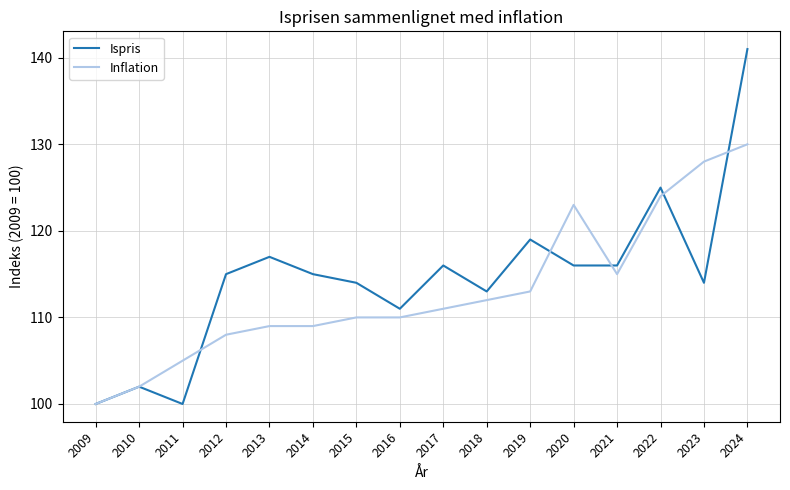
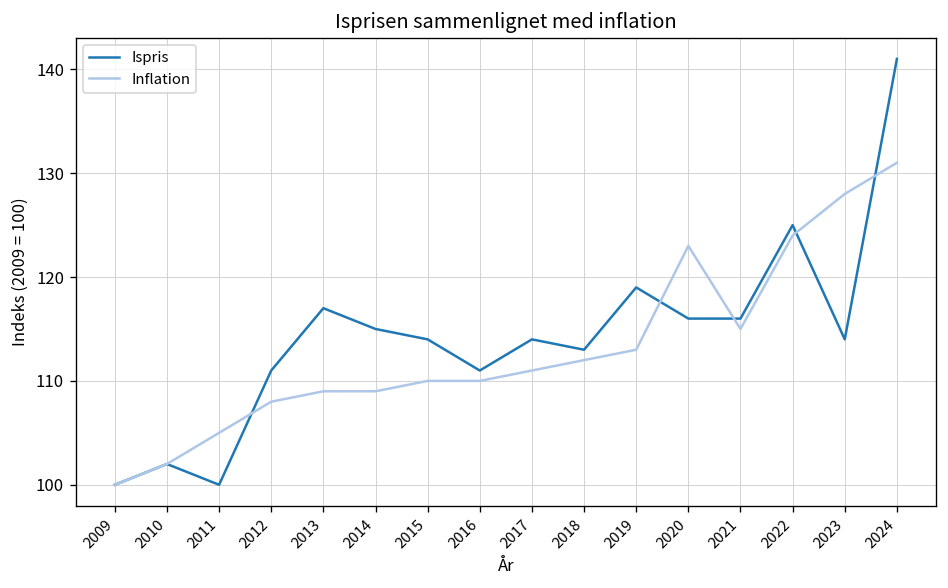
Ispris, 2012: 115 -> 111
Ispris, 2017: 116 -> 114
Inflation, 2024: 130 -> 131
